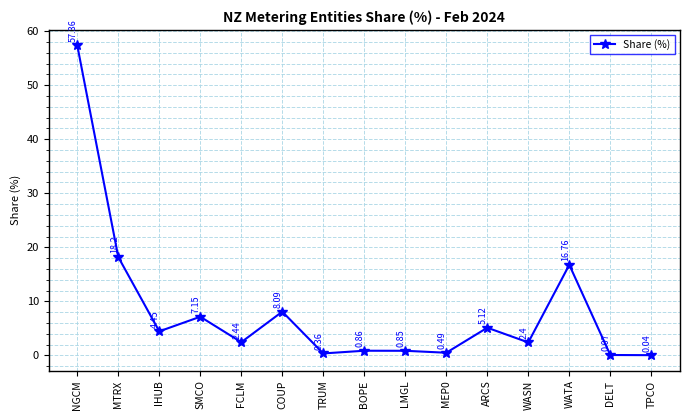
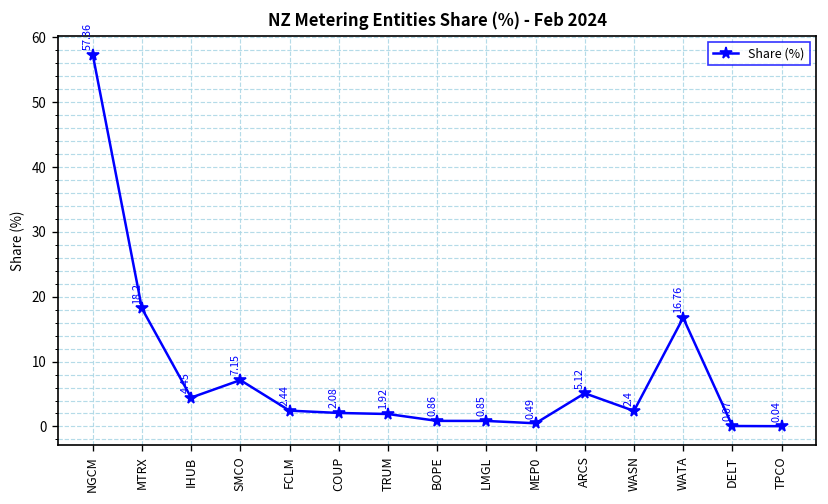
COUP: 8.09 -> 2.08
TRUM: 0.36 -> 1.92
